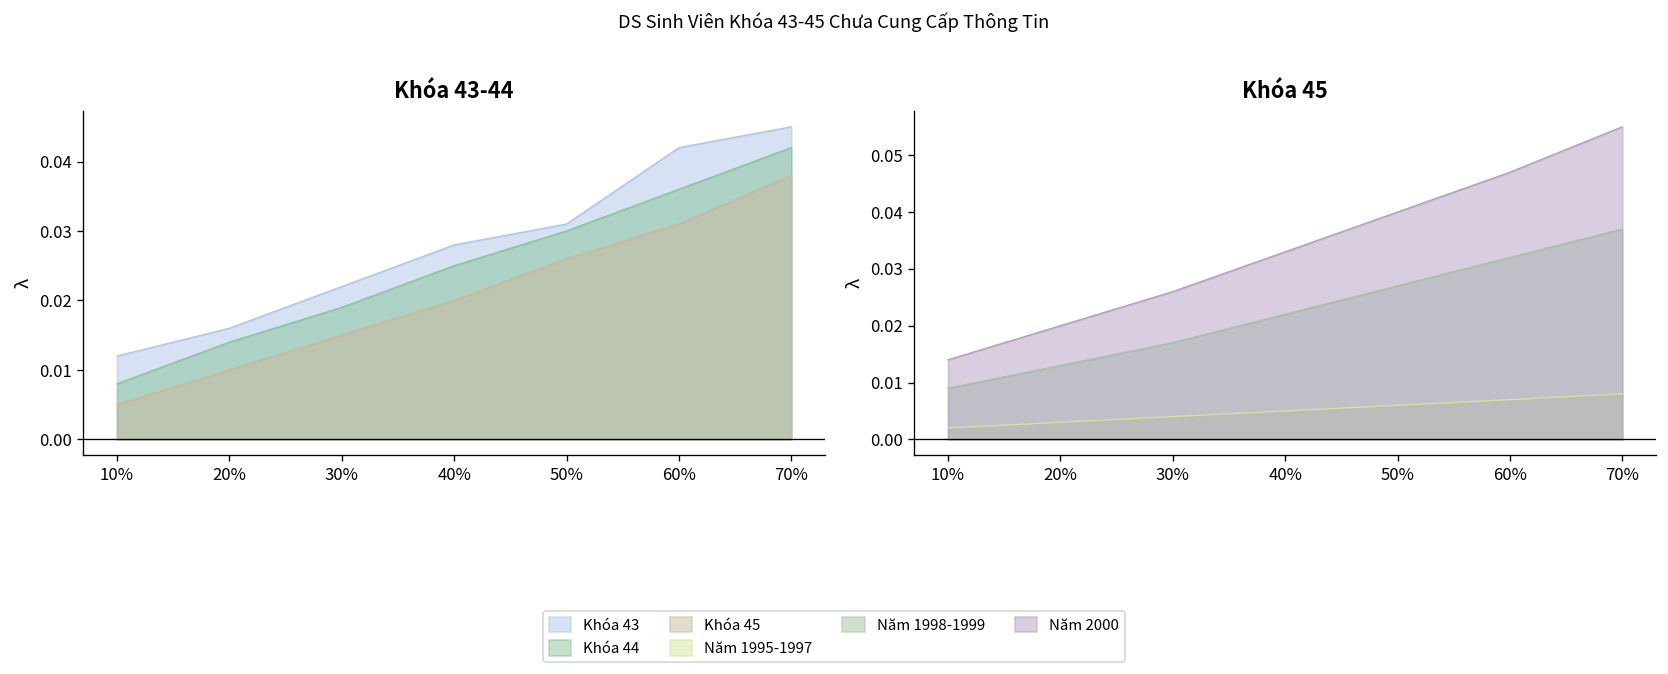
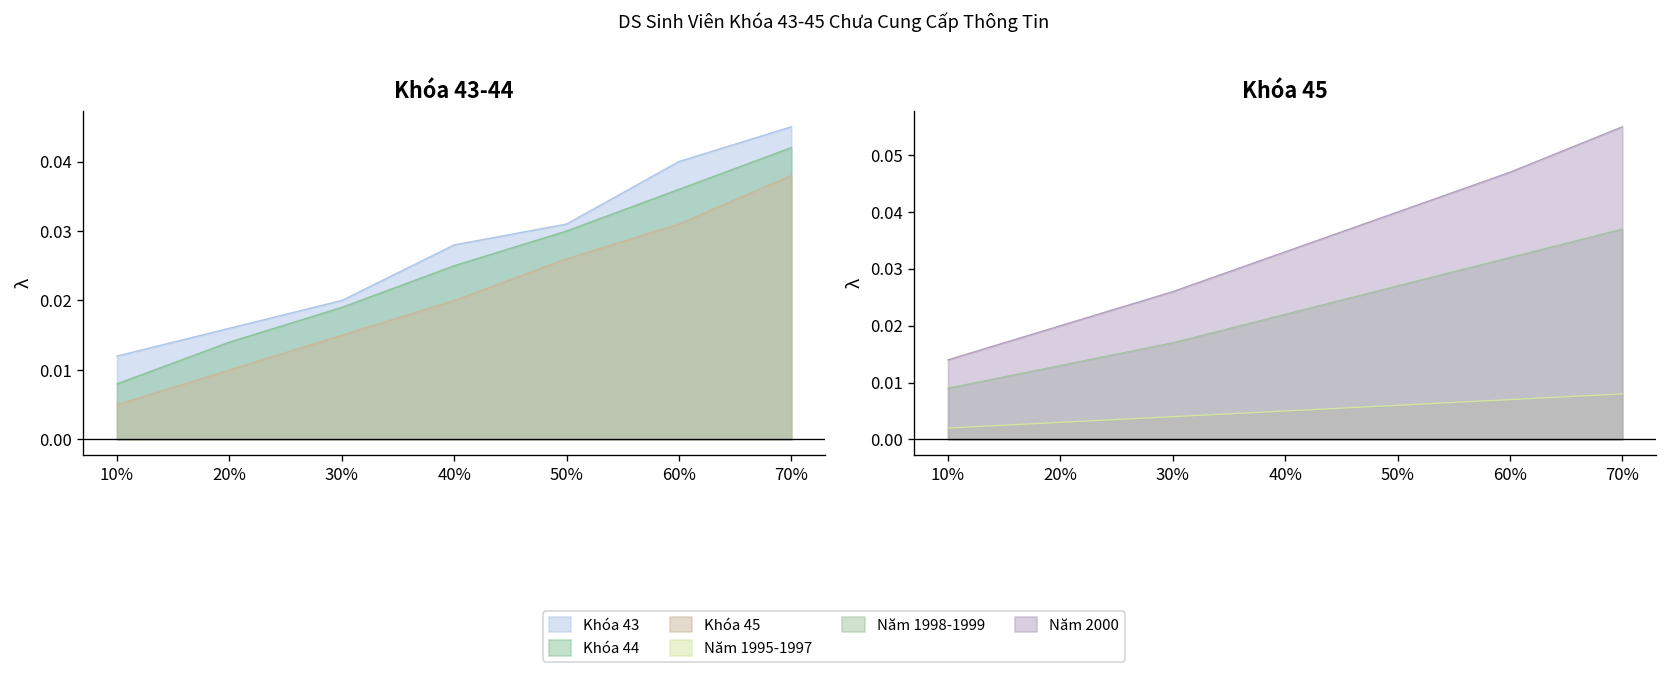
Khóa 43-44, Khóa 43, 30%: 0.022 -> 0.020
Khóa 43-44, Khóa 43, 60%: 0.042 -> 0.040
